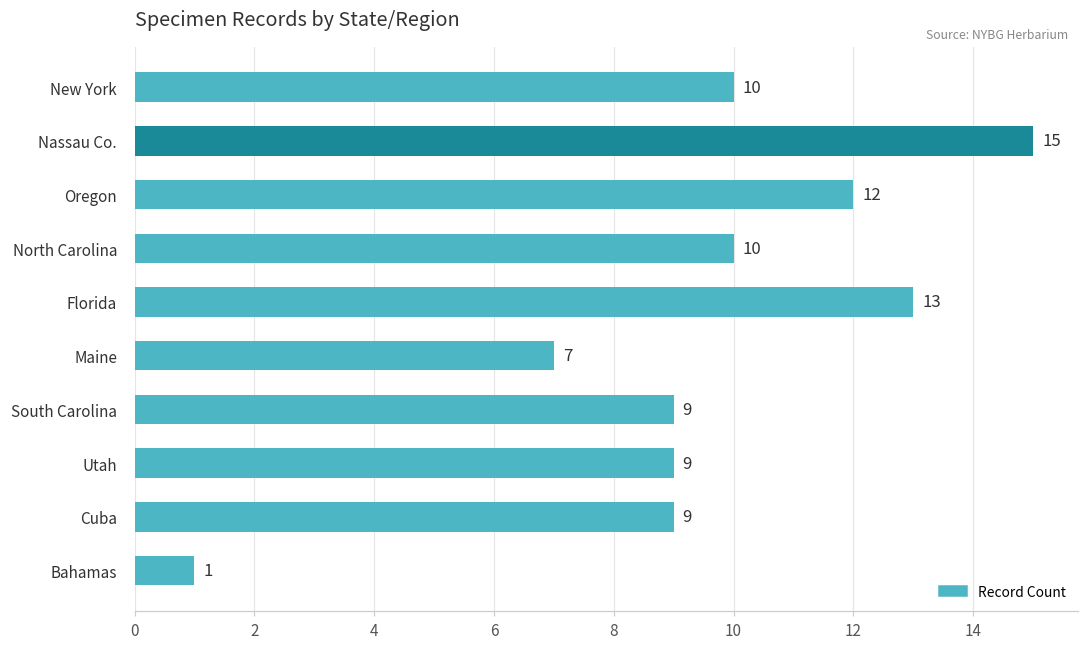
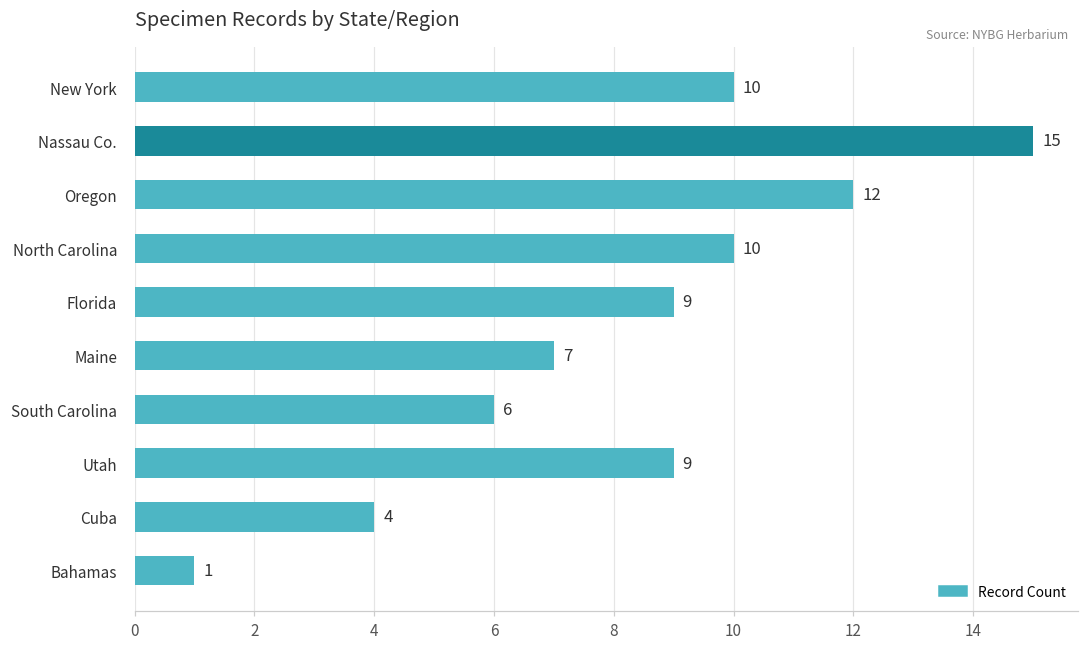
Florida: 13 -> 9
South Carolina: 9 -> 6
Cuba: 9 -> 4
